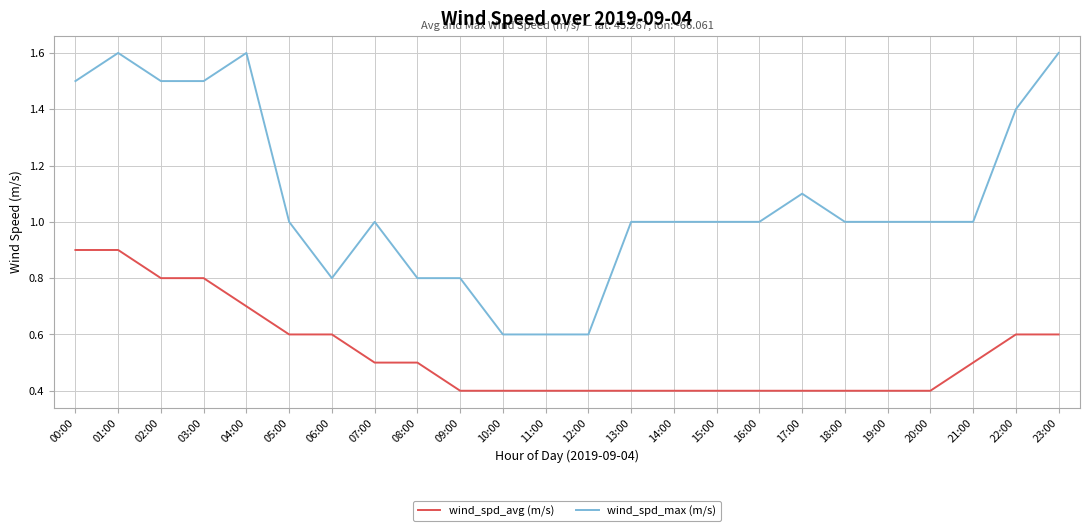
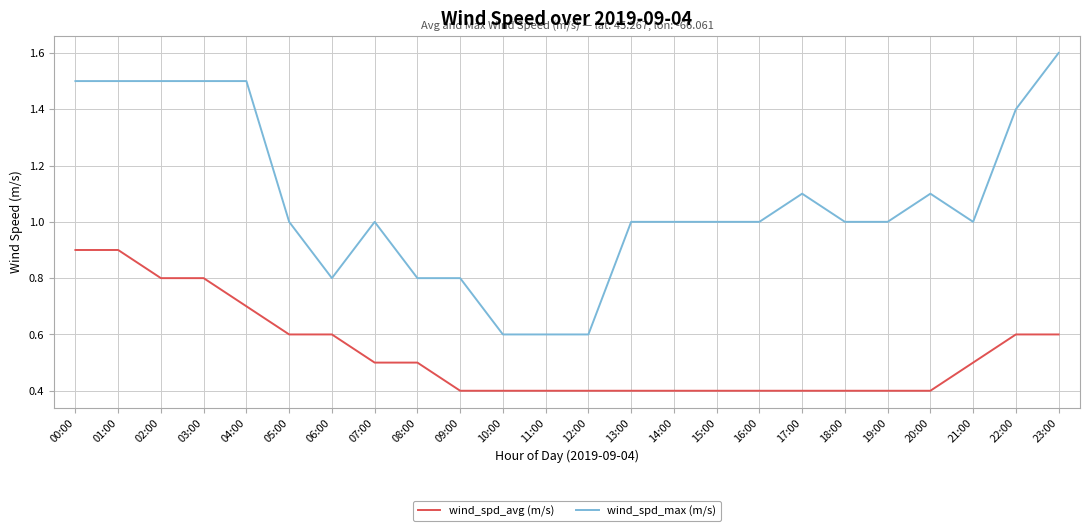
wind_spd_max (m/s), 01:00: 1.6 -> 1.5
wind_spd_max (m/s), 04:00: 1.6 -> 1.5
wind_spd_max (m/s), 20:00: 1.0 -> 1.1
